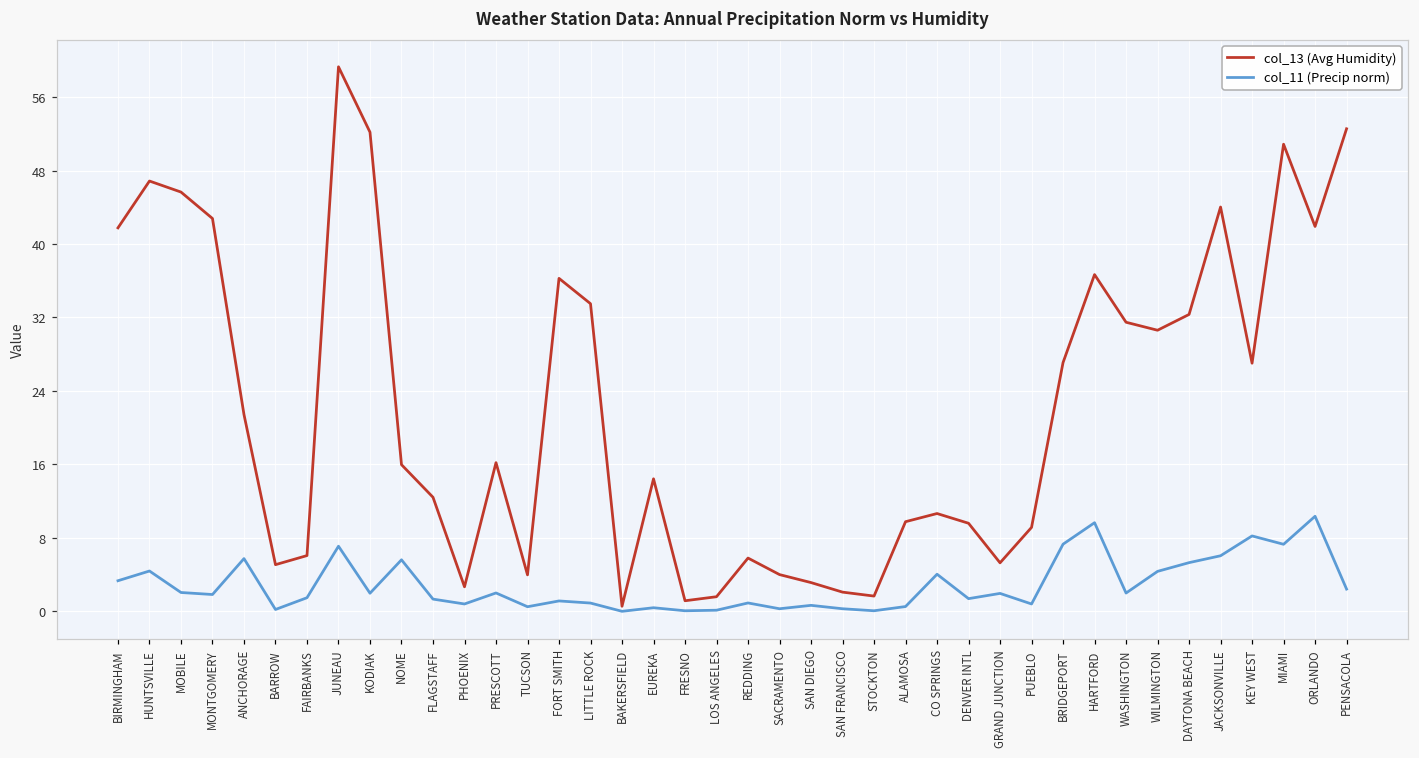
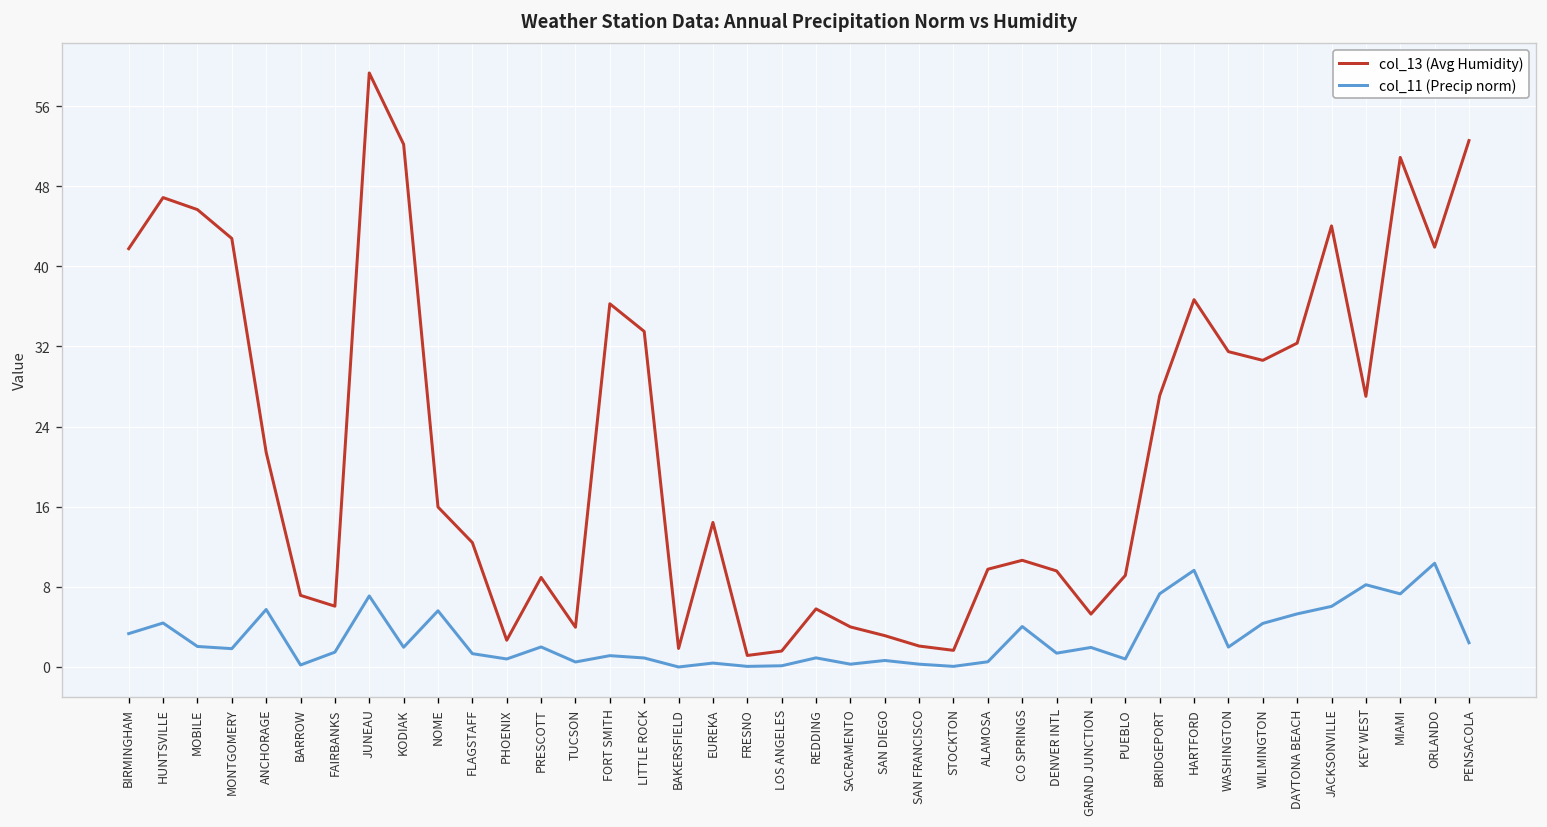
col_13 (Avg Humidity), BARROW: 5 -> 7
col_13 (Avg Humidity), PRESCOTT: 16 -> 9
col_13 (Avg Humidity), BAKERSFIELD: 1 -> 2
